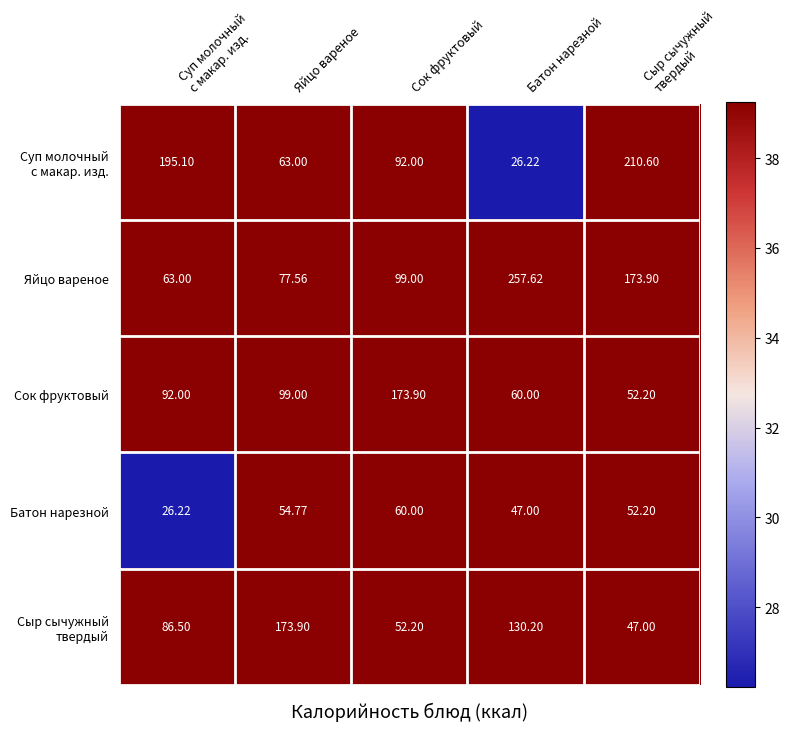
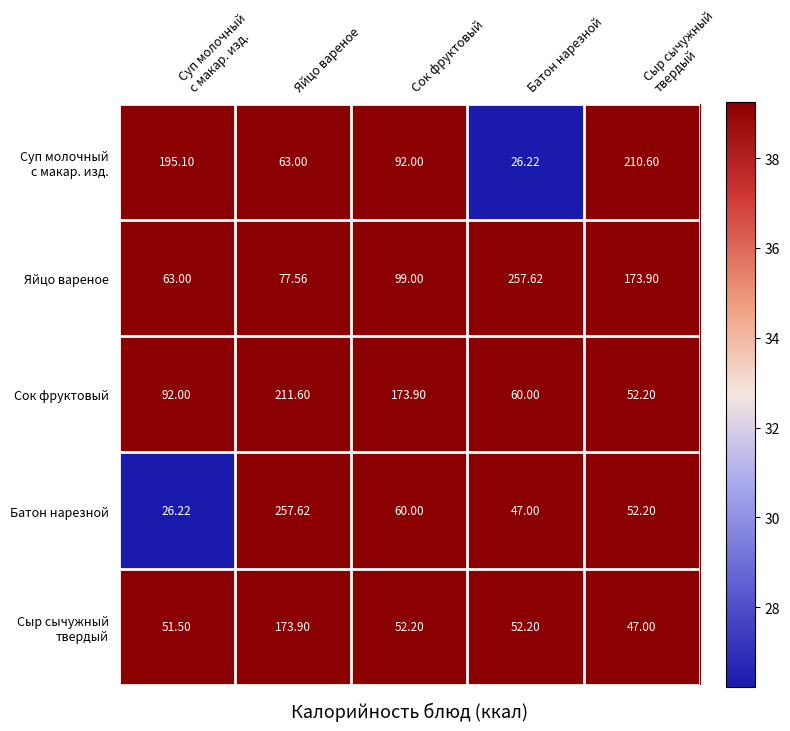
Сок фруктовый, Яйцо вареное: 99.00 -> 211.60
Батон нарезной, Яйцо вареное: 54.77 -> 257.62
Сыр сычужный твердый, Суп молочный с макар. изд.: 86.50 -> 51.50
Сыр сычужный твердый, Батон нарезной: 130.20 -> 52.20
